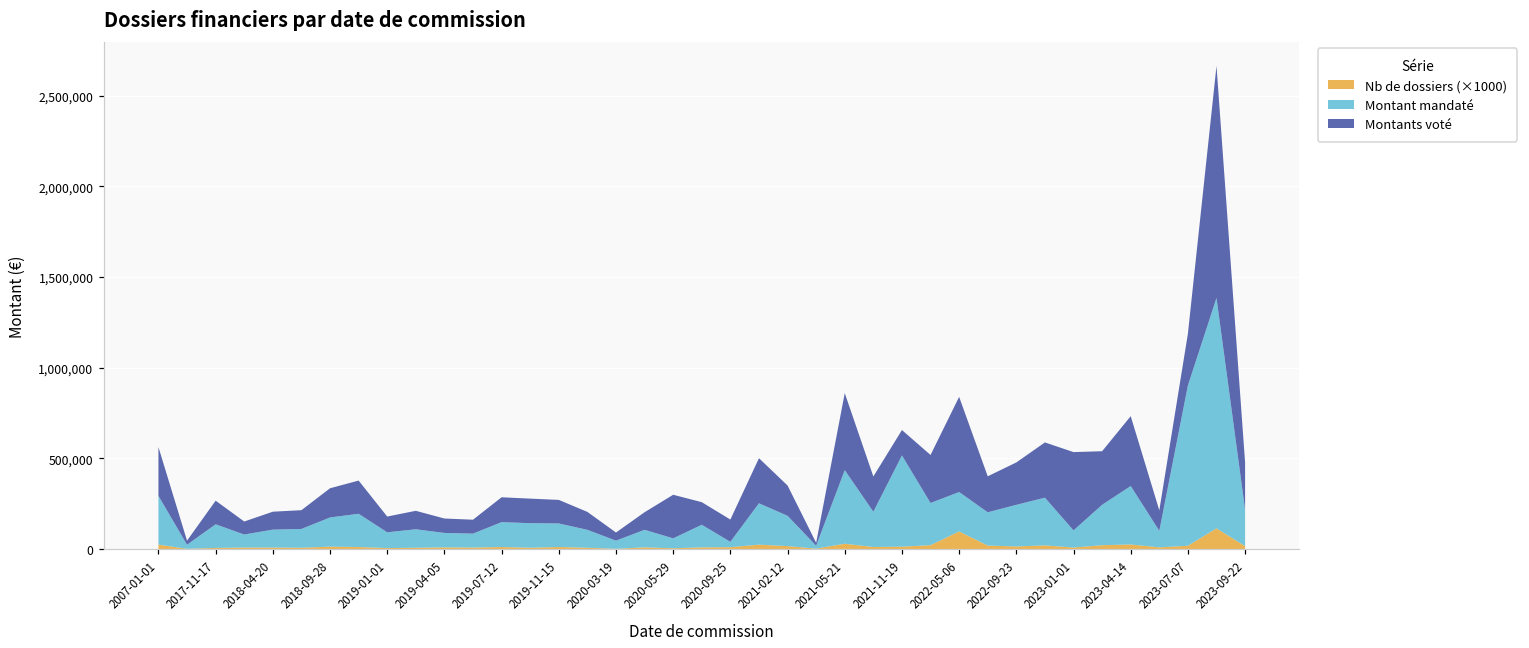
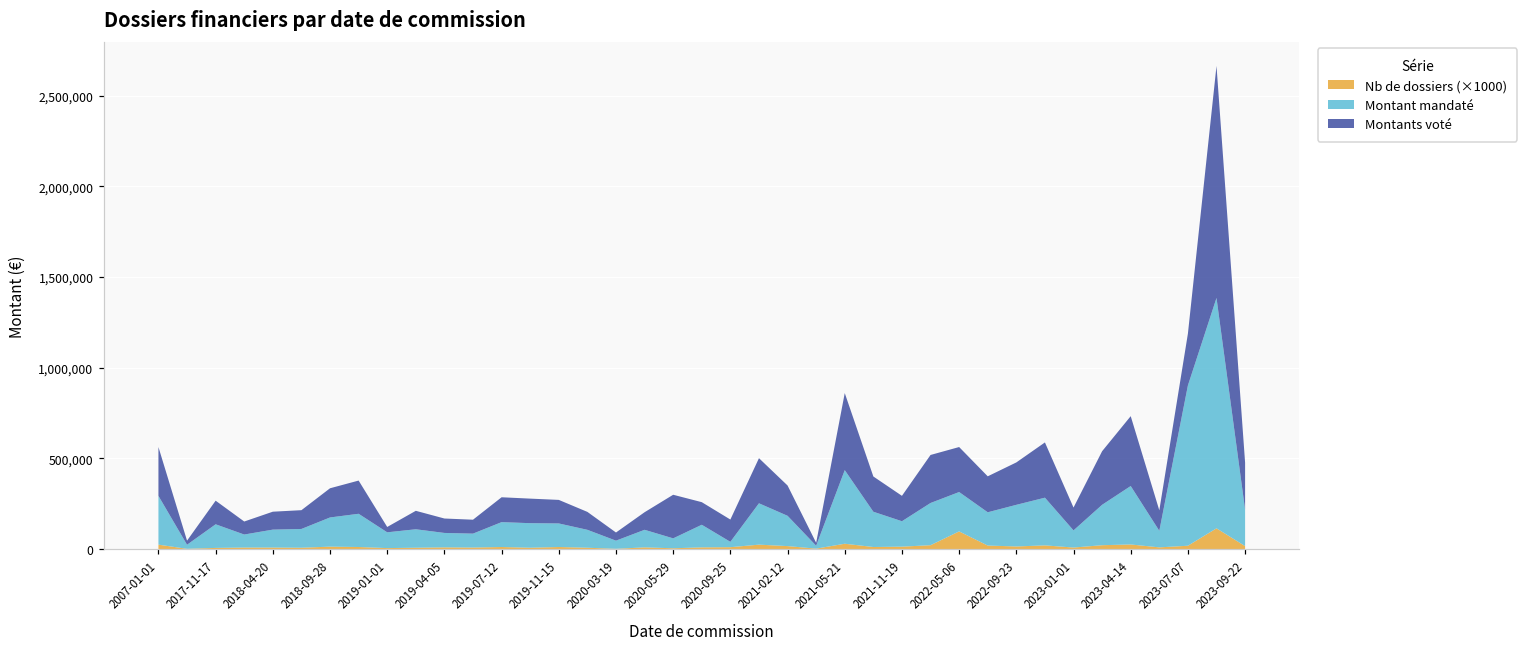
Montants voté, 2019-01-01: 90,000 -> 30,000
Montant mandaté, 2021-11-19: 500,000 -> 140,000
Montants voté, 2022-05-06: 530,000 -> 250,000
Montants voté, 2023-01-01: 430,000 -> 130,000
